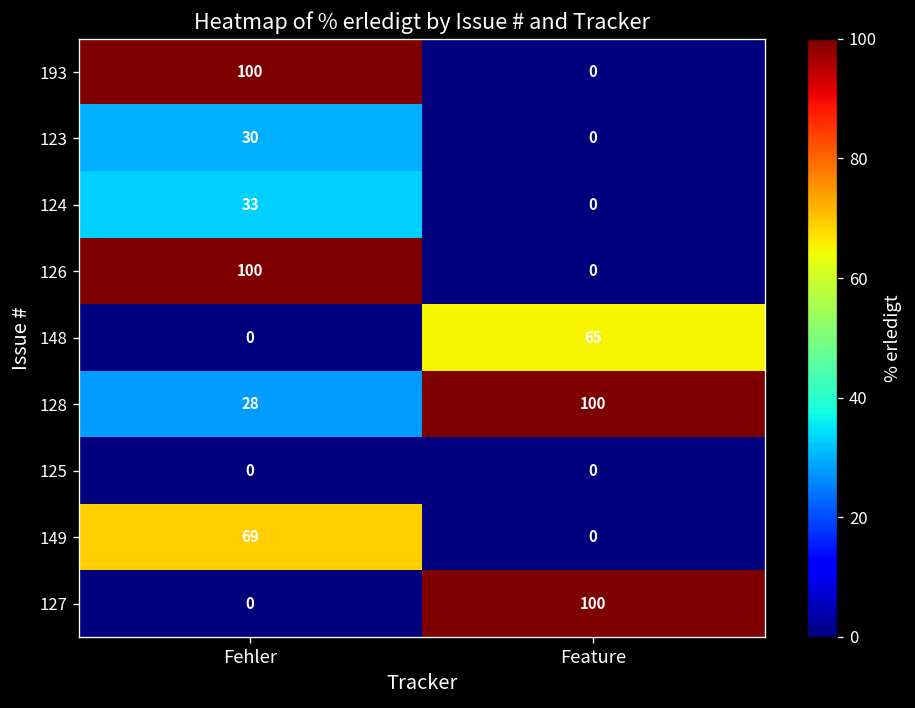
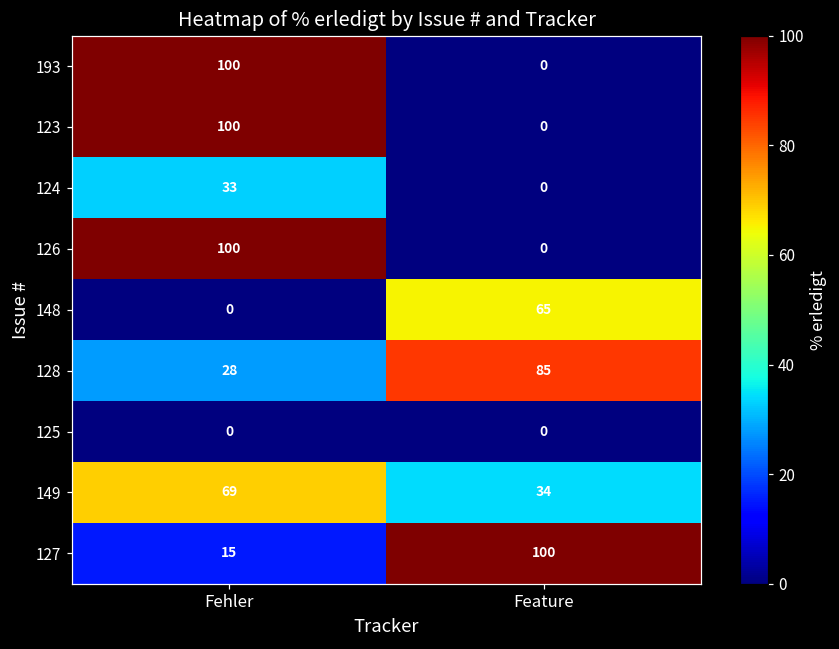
123, Fehler: 30 -> 100
128, Feature: 100 -> 85
149, Feature: 0 -> 34
127, Fehler: 0 -> 15
